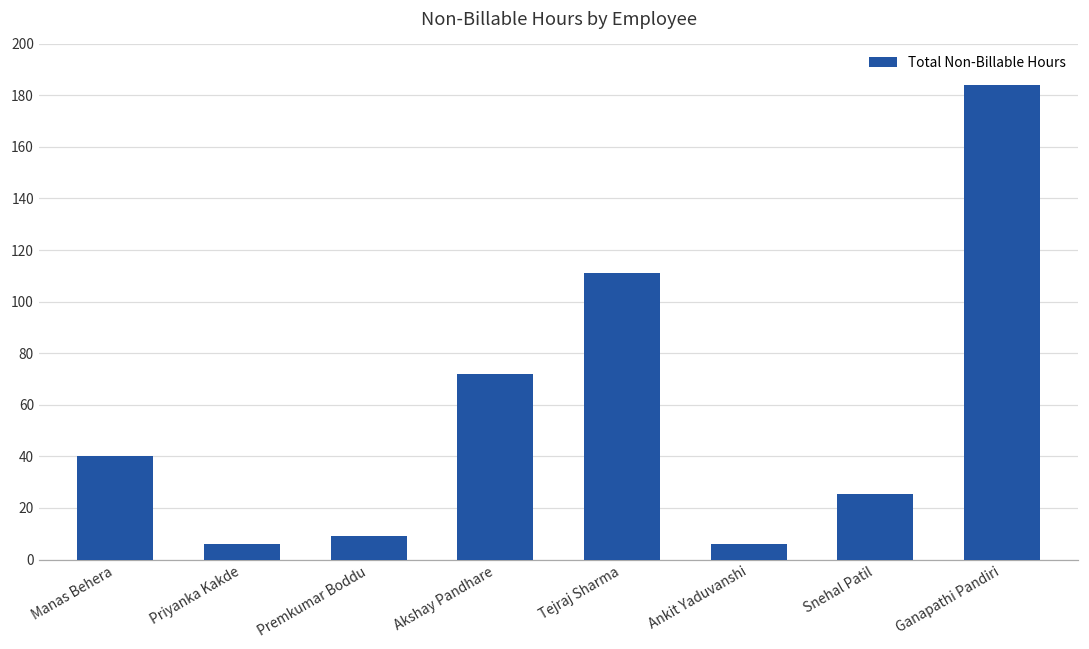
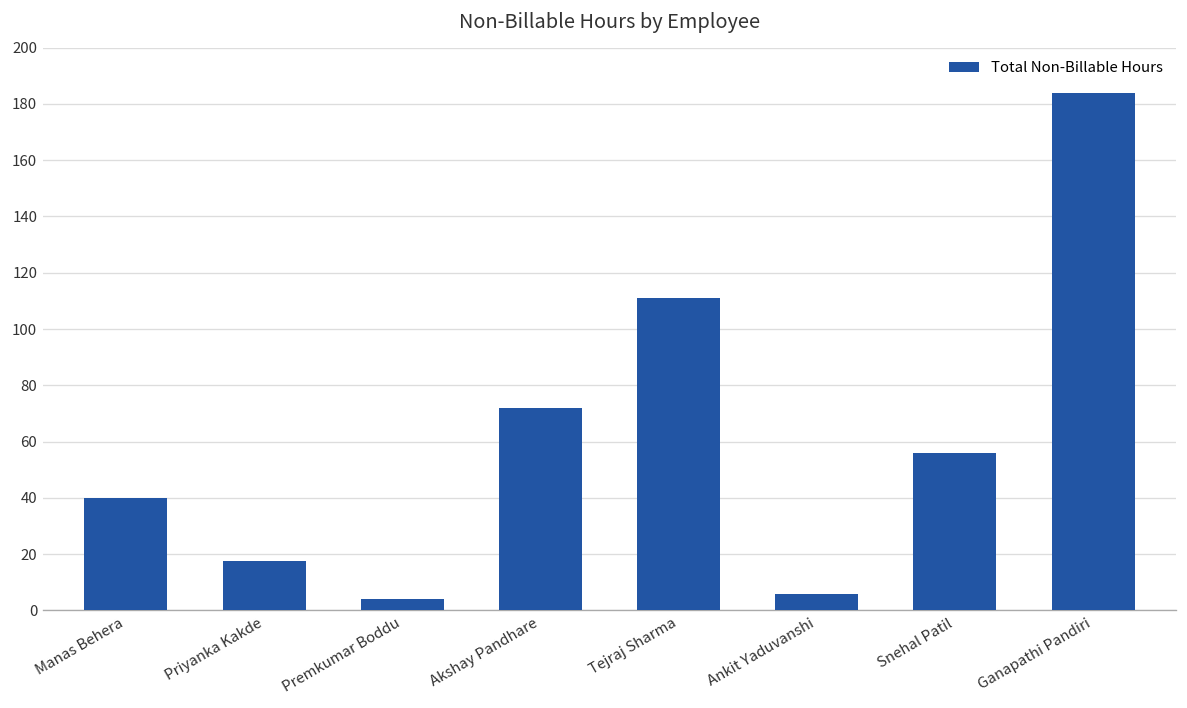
Priyanka Kakde: 6 -> 18
Premkumar Boddu: 9 -> 4
Snehal Patil: 26 -> 56
